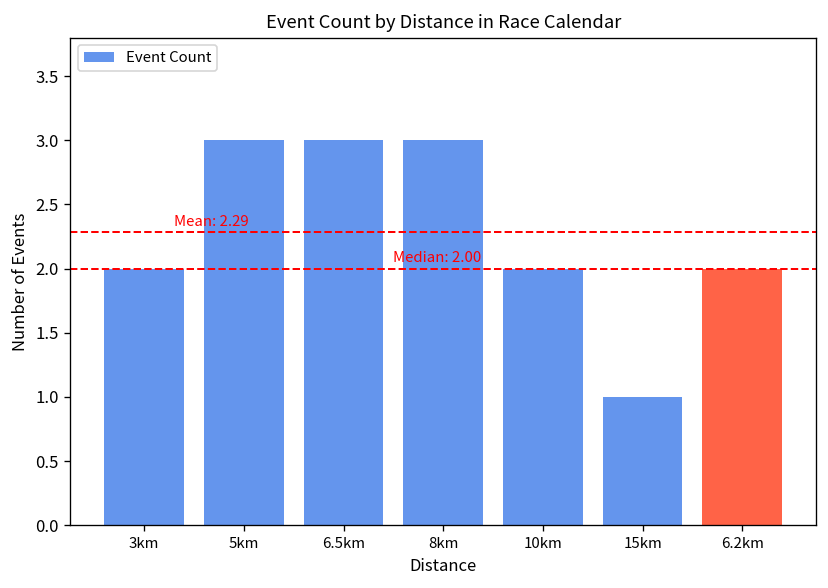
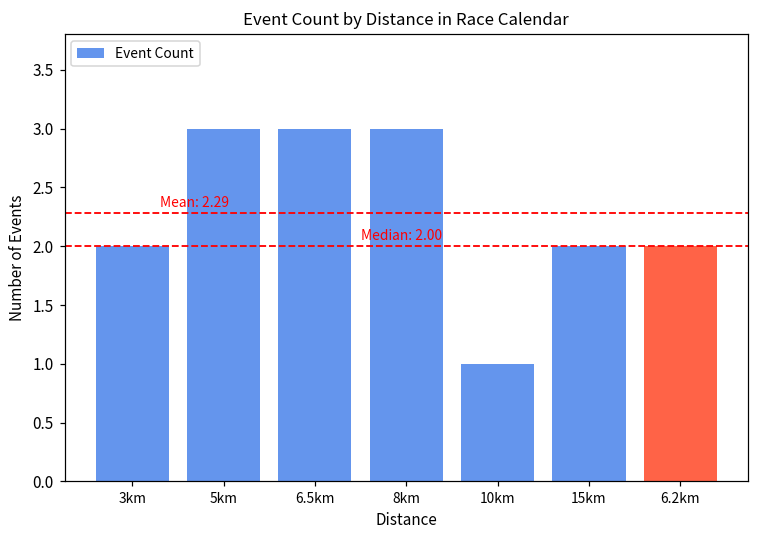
10km: 2 -> 1
15km: 1 -> 2
